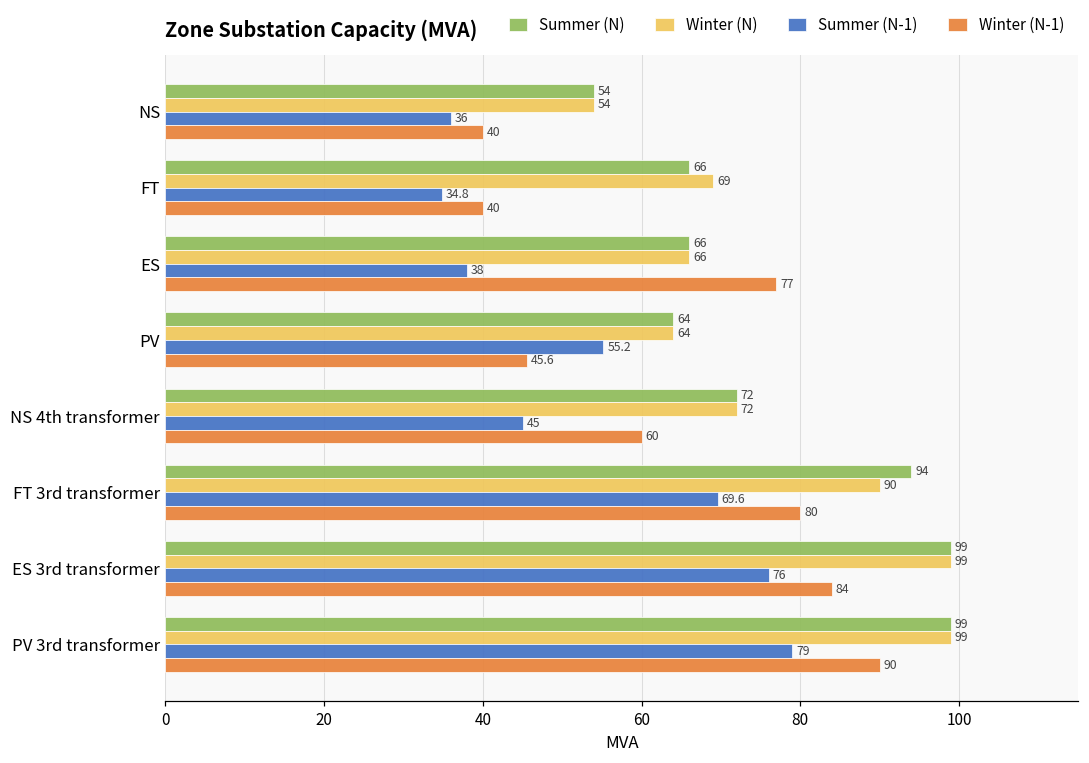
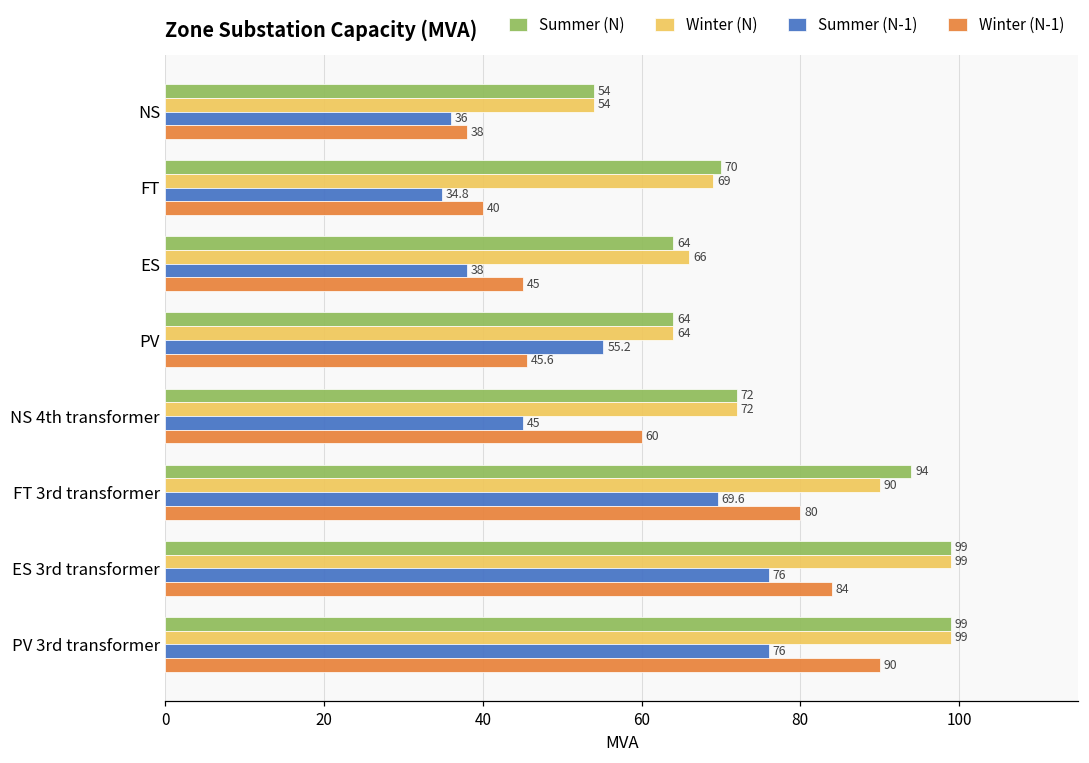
Winter (N-1), NS: 40 -> 38
Summer (N), FT: 66 -> 70
Summer (N), ES: 66 -> 64
Winter (N-1), ES: 77 -> 45
Summer (N-1), PV 3rd transformer: 79 -> 76
